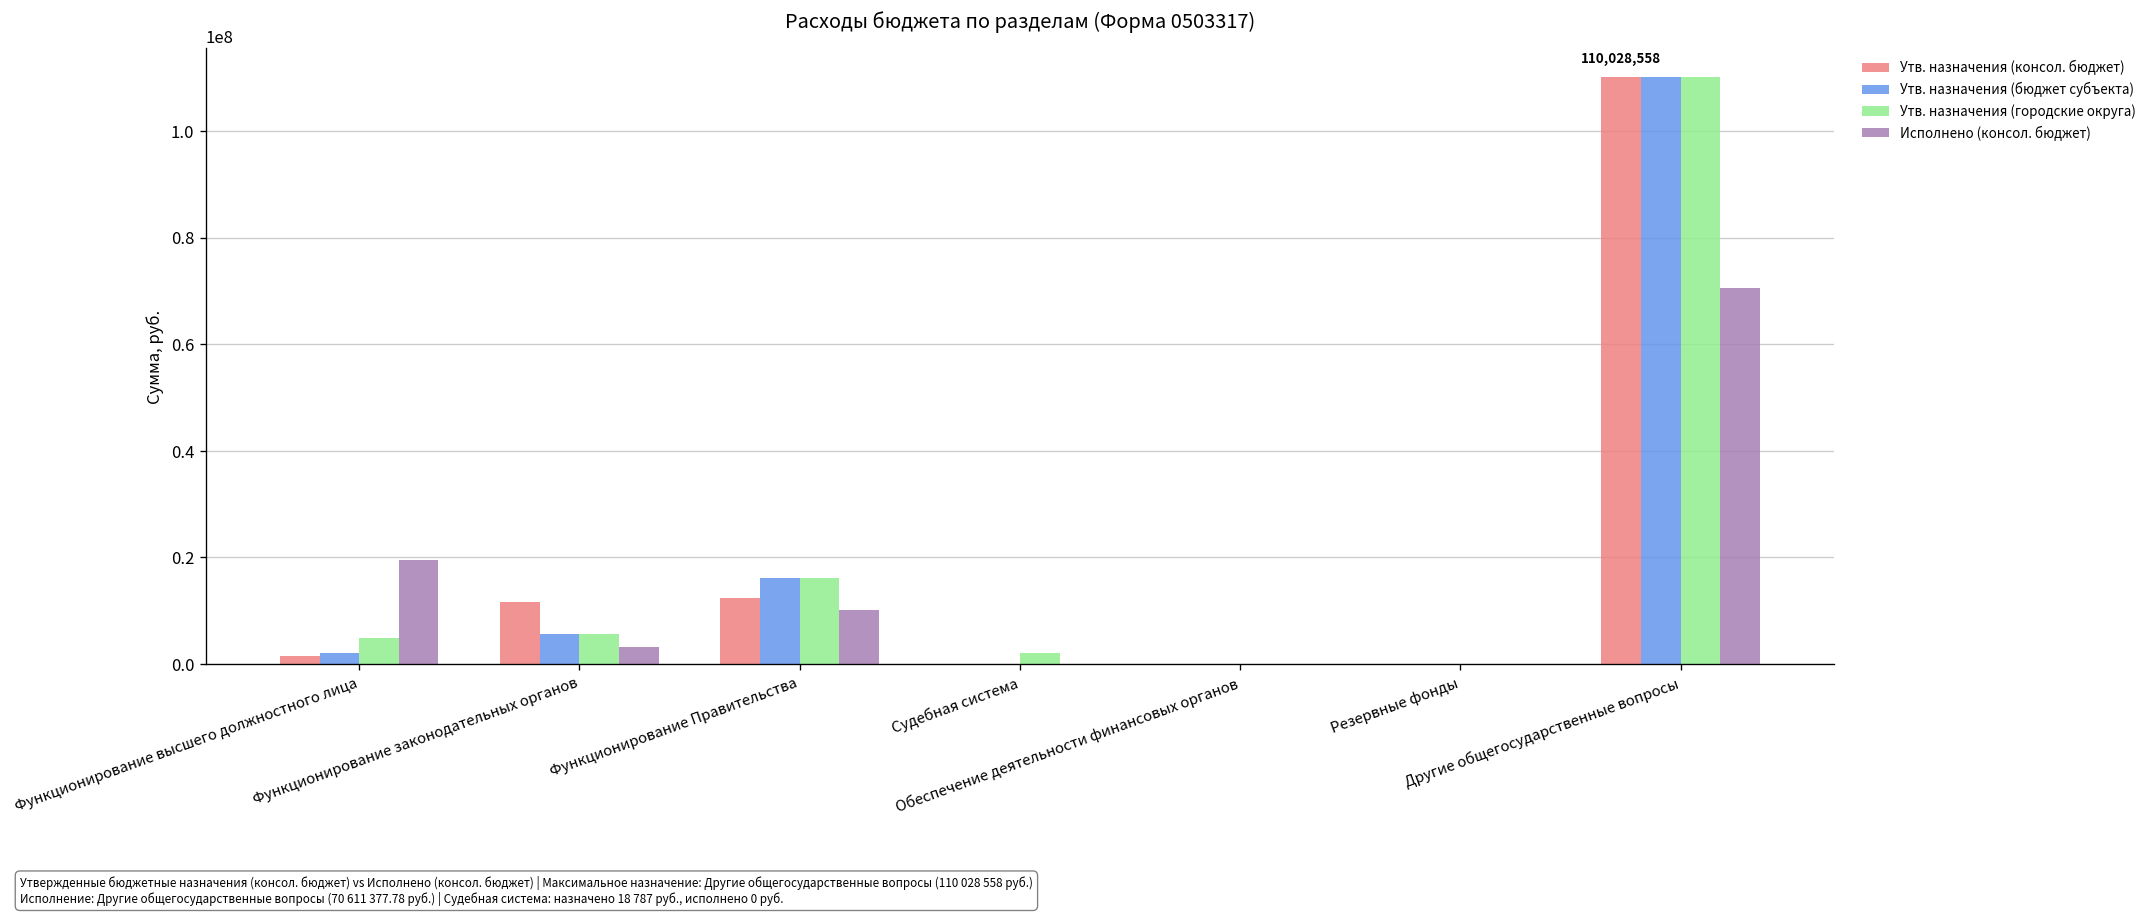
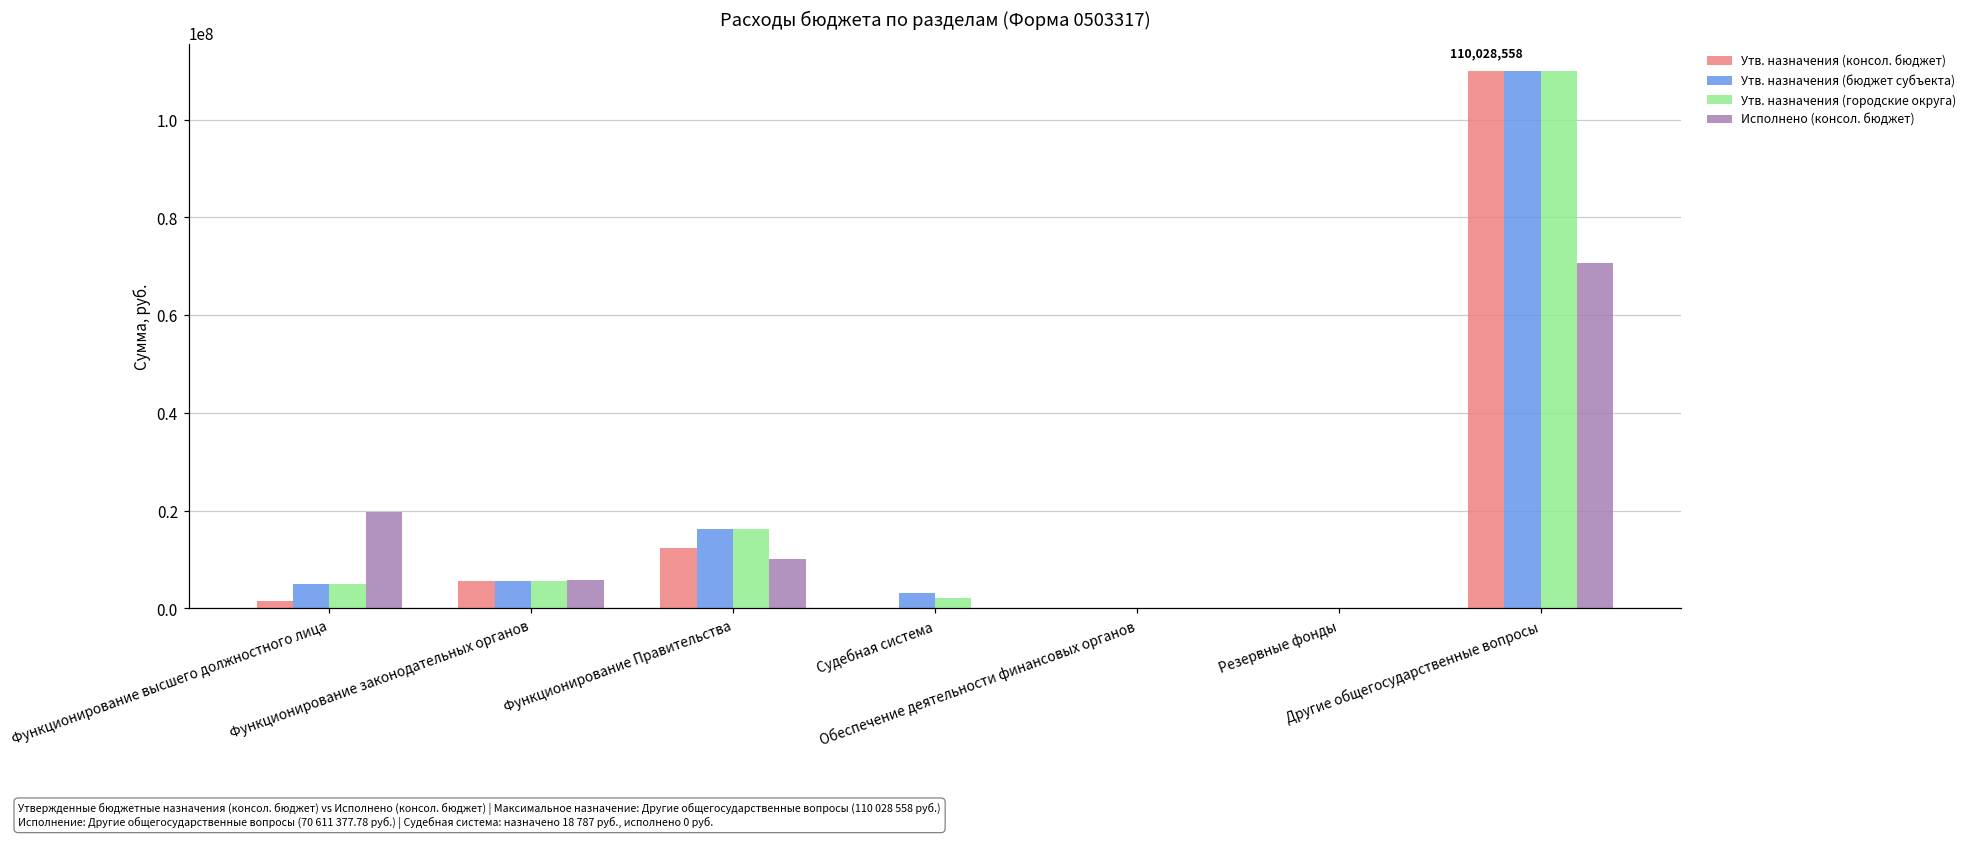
Утв. назначения (бюджет субъекта), Функционирование высшего должностного лица: 2000000 -> 5000000
Утв. назначения (консол. бюджет), Функционирование законодательных органов: 12000000 -> 6000000
Исполнено (консол. бюджет), Функционирование законодательных органов: 3000000 -> 6000000
Утв. назначения (бюджет субъекта), Судебная система: 0 -> 3000000
